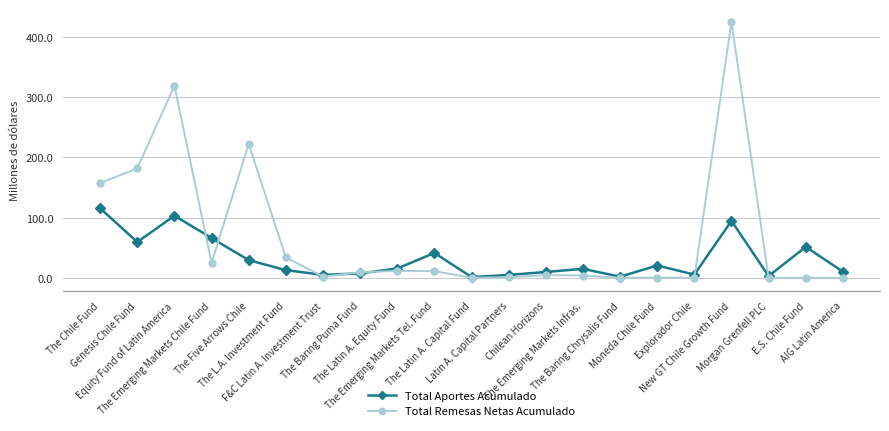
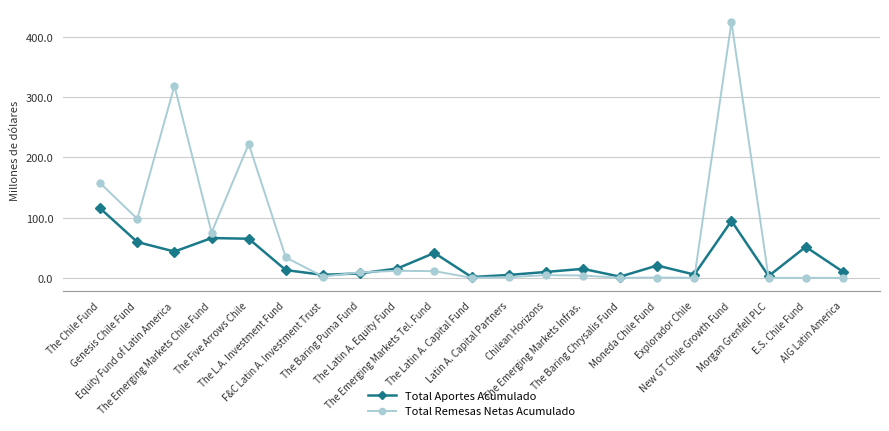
Total Remesas Netas Acumulado, Genesis Chile Fund: 180 -> 100
Total Aportes Acumulado, Equity Fund of Latin America: 100 -> 40
Total Remesas Netas Acumulado, The Emerging Markets Chile Fund: 30 -> 80
Total Aportes Acumulado, The Five Arrows Chile: 30 -> 70
